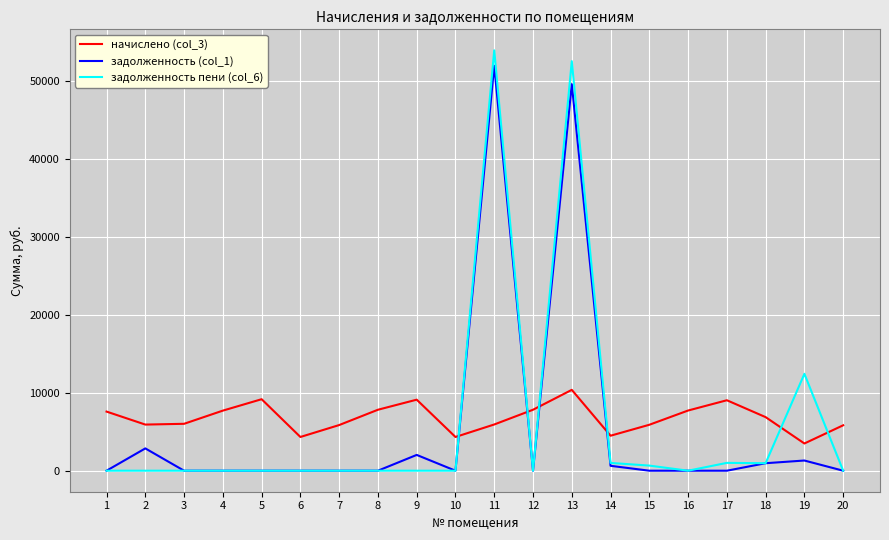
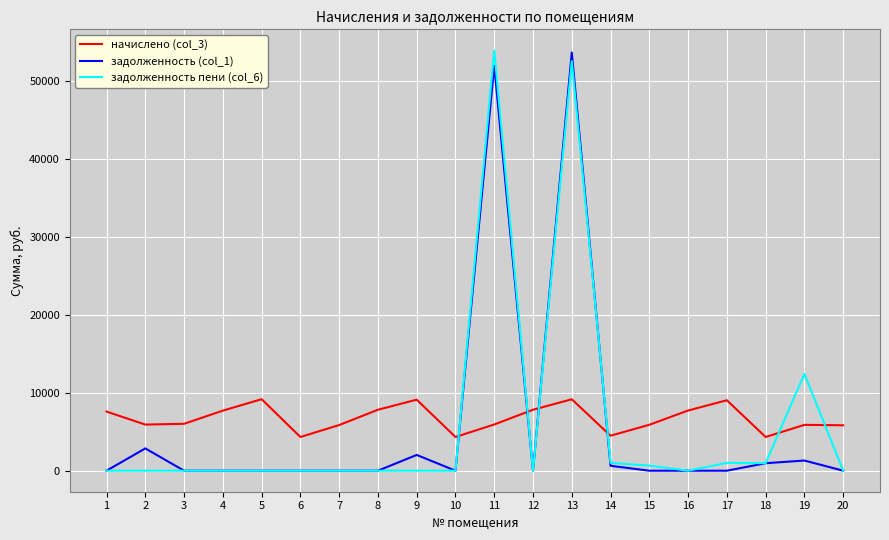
начислено (col_3), 13: 10000 -> 9000
задолженность (col_1), 13: 50000 -> 54000
начислено (col_3), 18: 7000 -> 4000
начислено (col_3), 19: 3000 -> 6000
